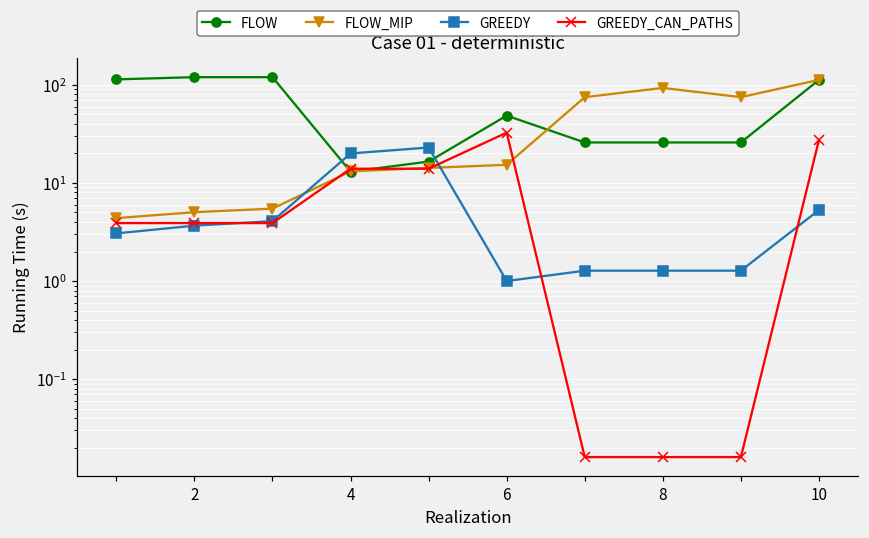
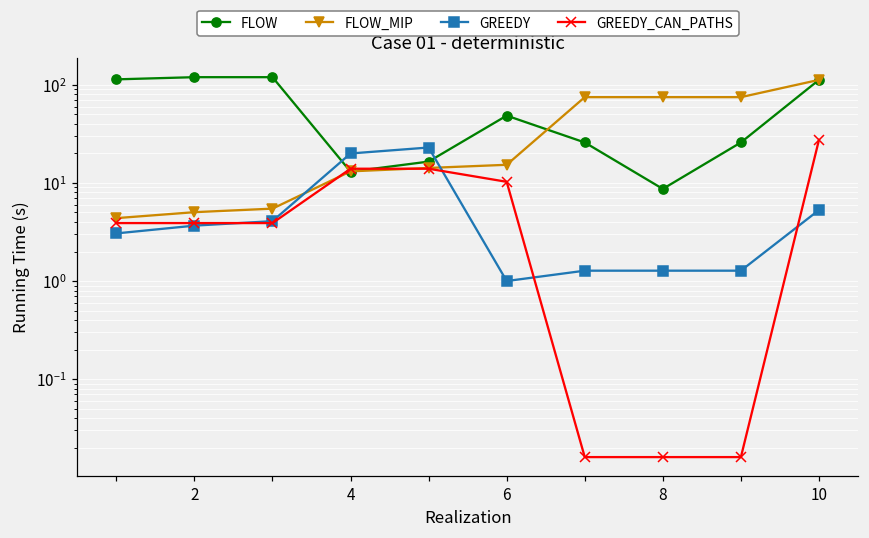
GREEDY_CAN_PATHS, 6: 33 -> 10
FLOW, 8: 26 -> 9
FLOW_MIP, 8: 90 -> 80
